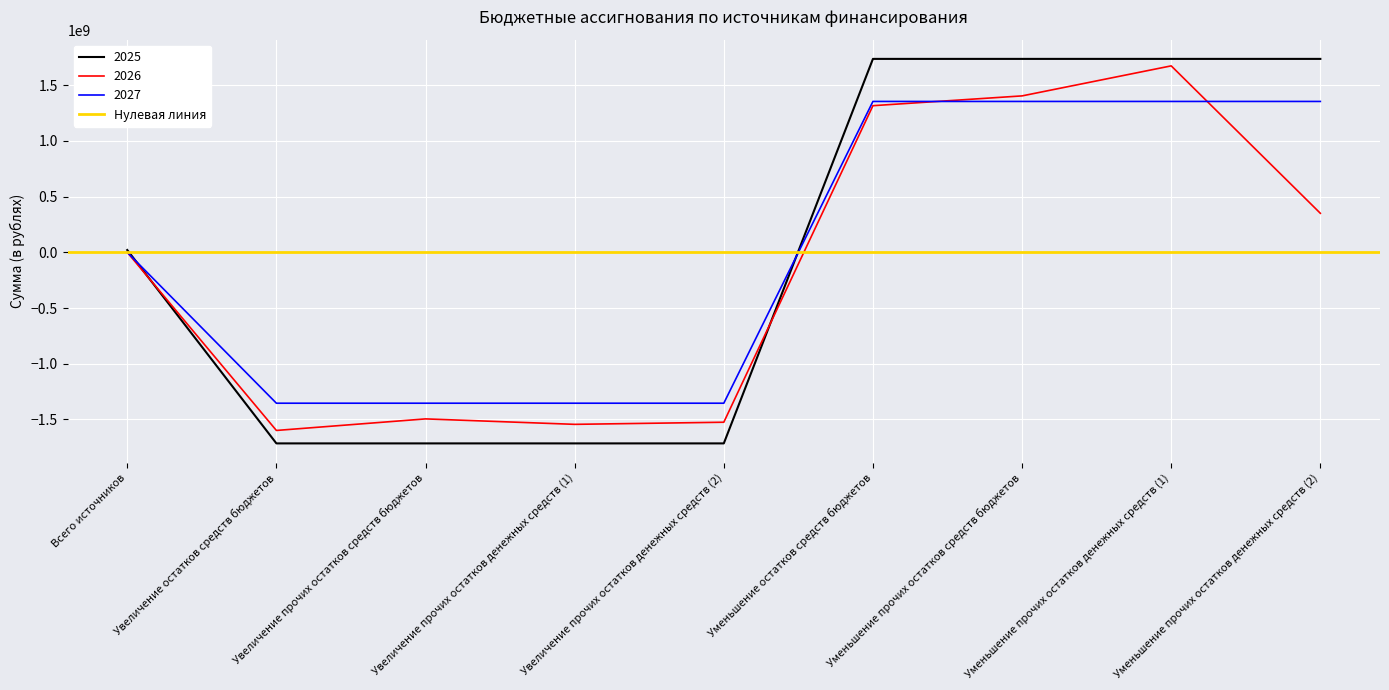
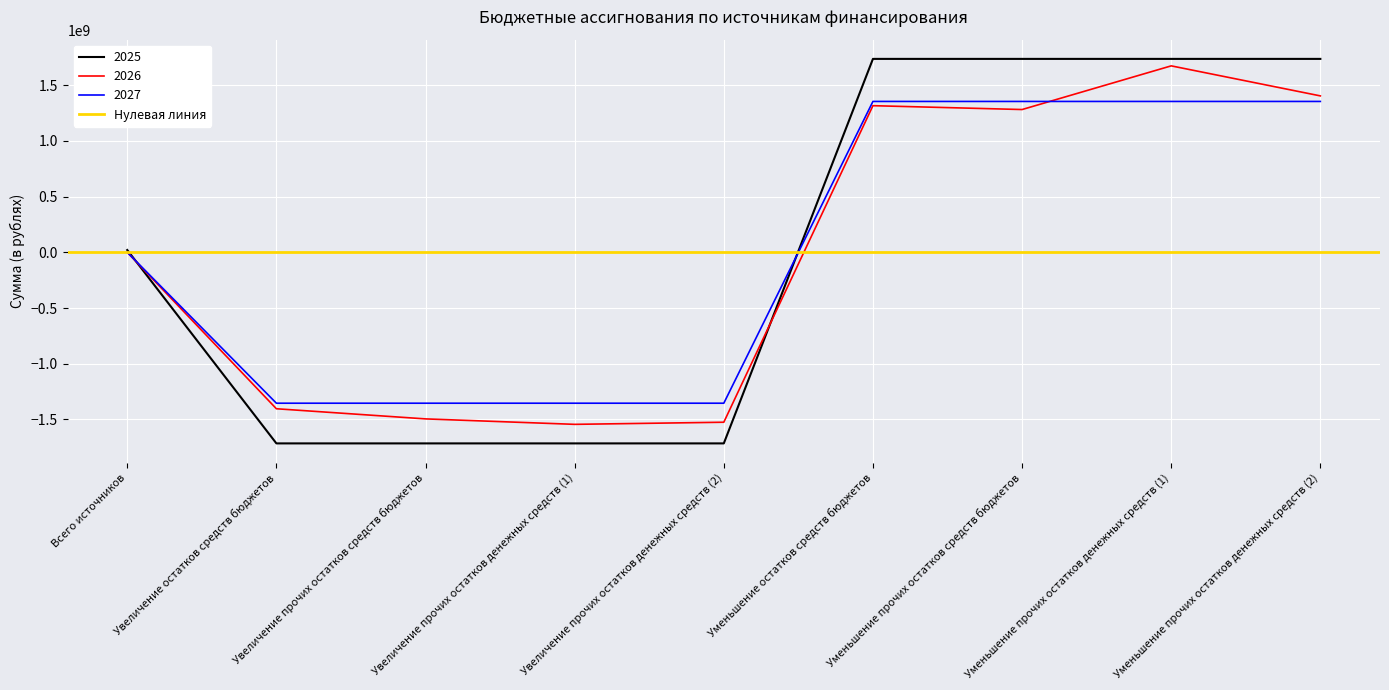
2026, Увеличение остатков средств бюджетов: -1600000000 -> -1400000000
2026, Уменьшение прочих остатков средств бюджетов: 1400000000 -> 1280000000
2026, Уменьшение прочих остатков денежных средств (2): 350000000 -> 1400000000
